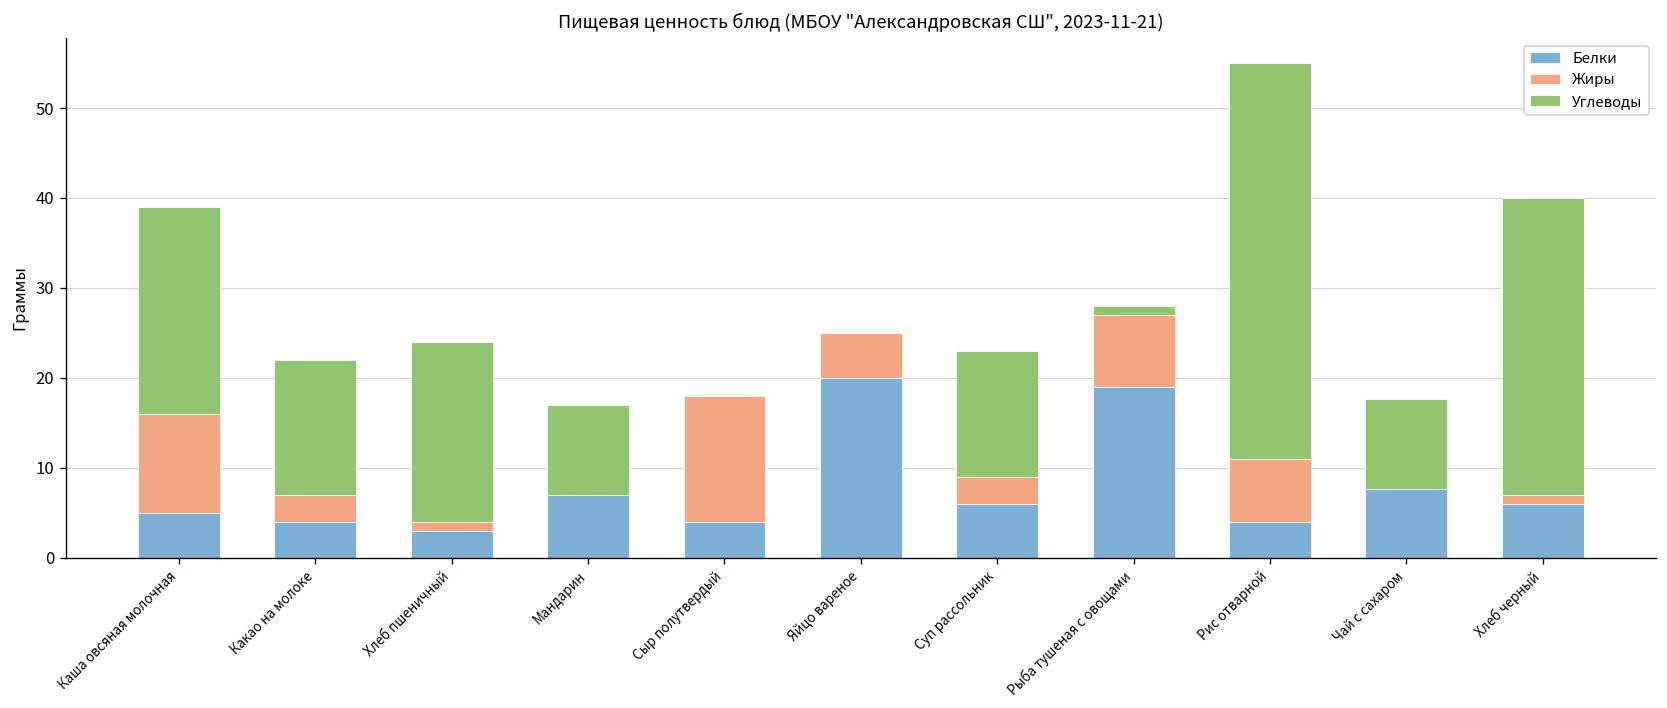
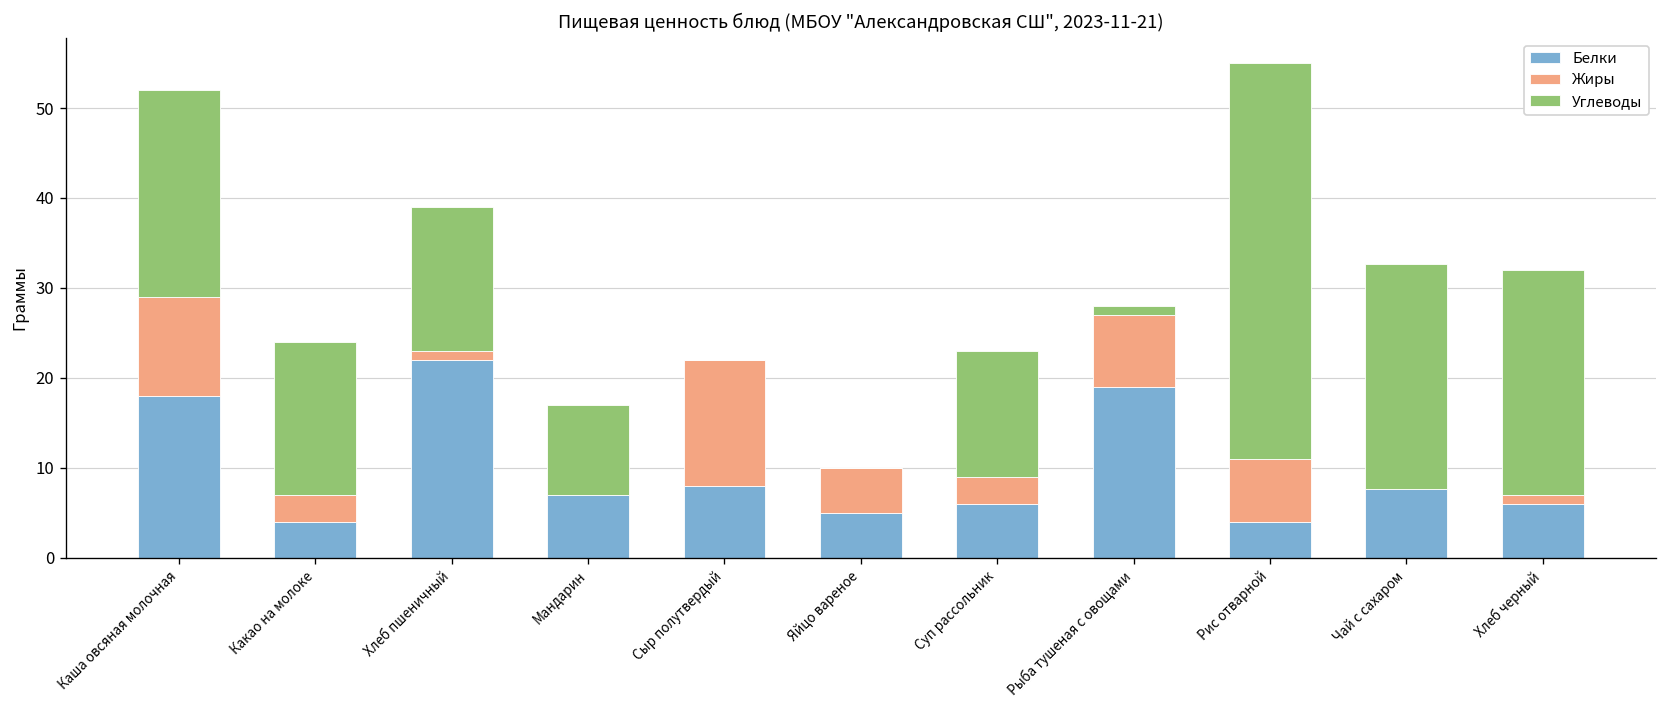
Белки, Каша овсяная молочная: 5 -> 18
Углеводы, Какао на молоке: 15 -> 17
Белки, Хлеб пшеничный: 3 -> 22
Углеводы, Хлеб пшеничный: 20 -> 16
Белки, Сыр полутвердый: 4 -> 8
Белки, Яйцо вареное: 20 -> 5
Углеводы, Чай с сахаром: 10 -> 25
Углеводы, Хлеб черный: 33 -> 25
